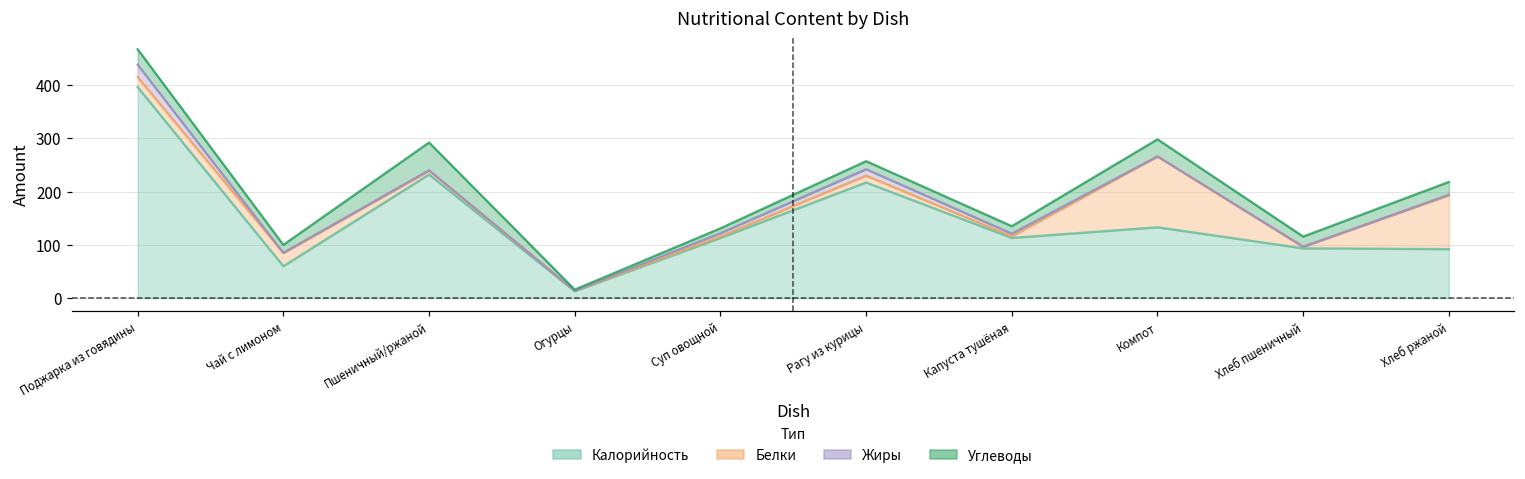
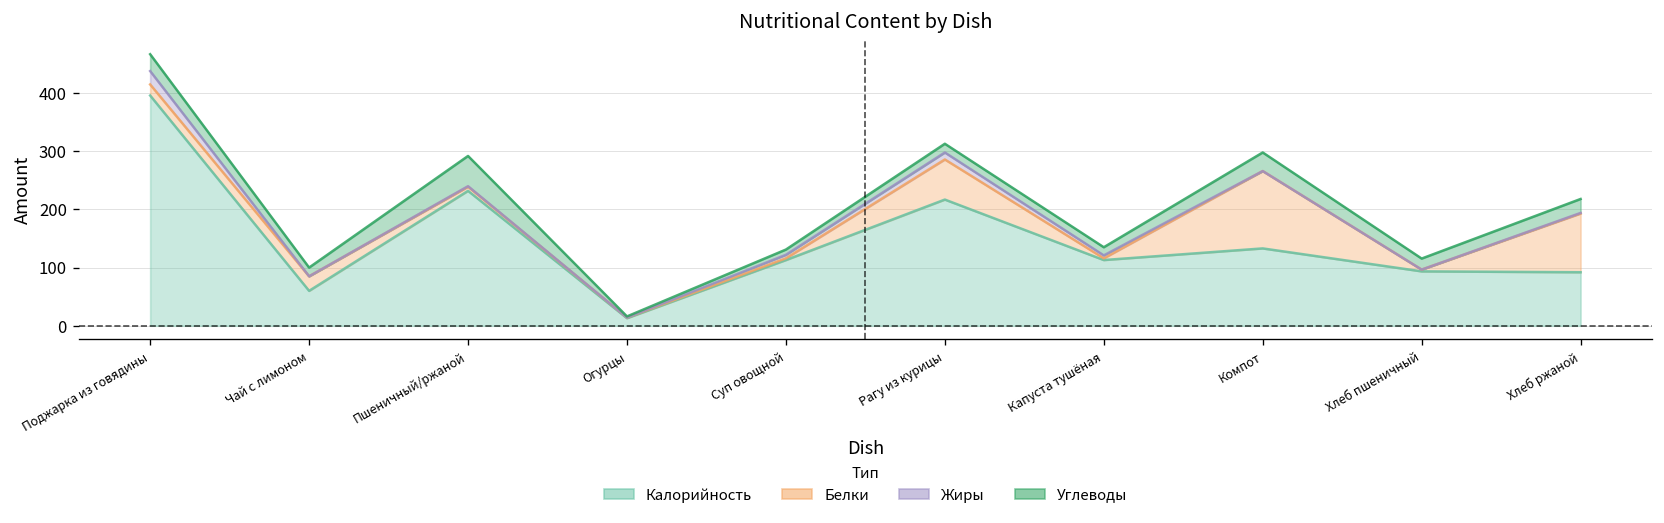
Белки, Рагу из курицы: 10 -> 70
